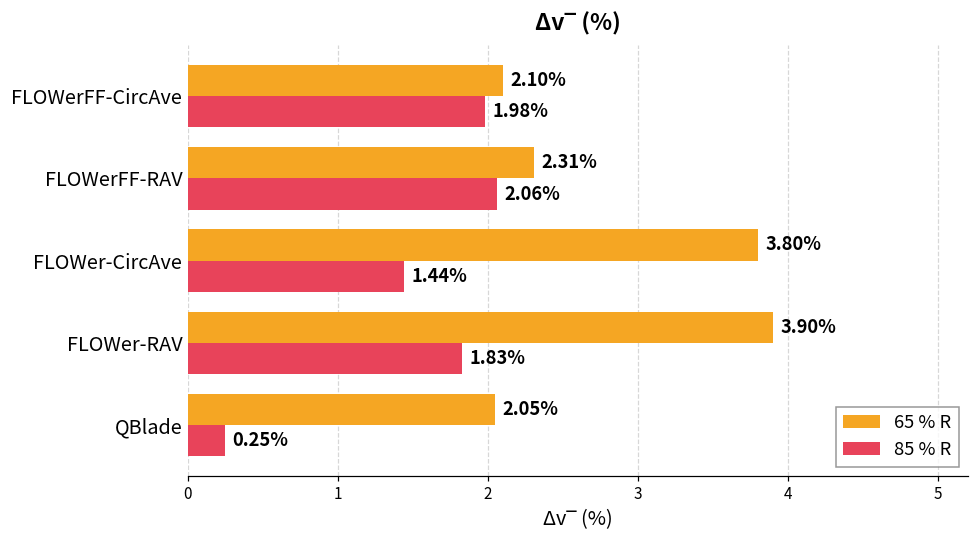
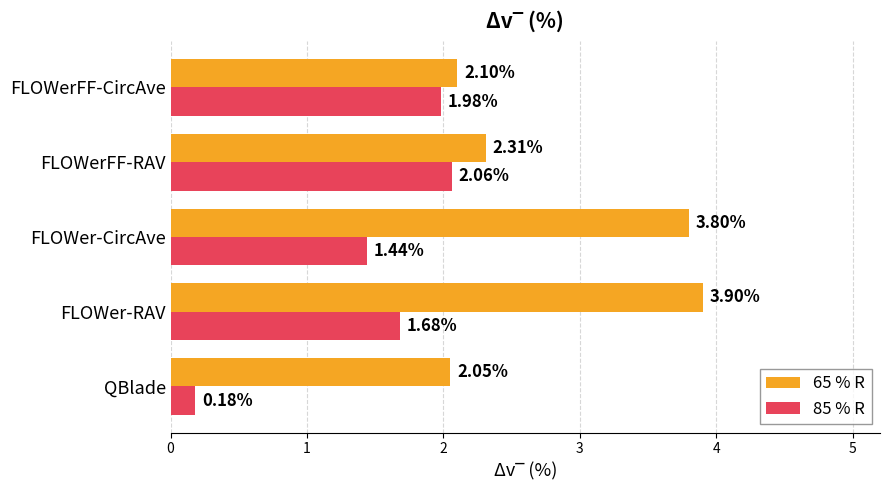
85 % R, FLOWer-RAV: 1.83% -> 1.68%
85 % R, QBlade: 0.25% -> 0.18%
